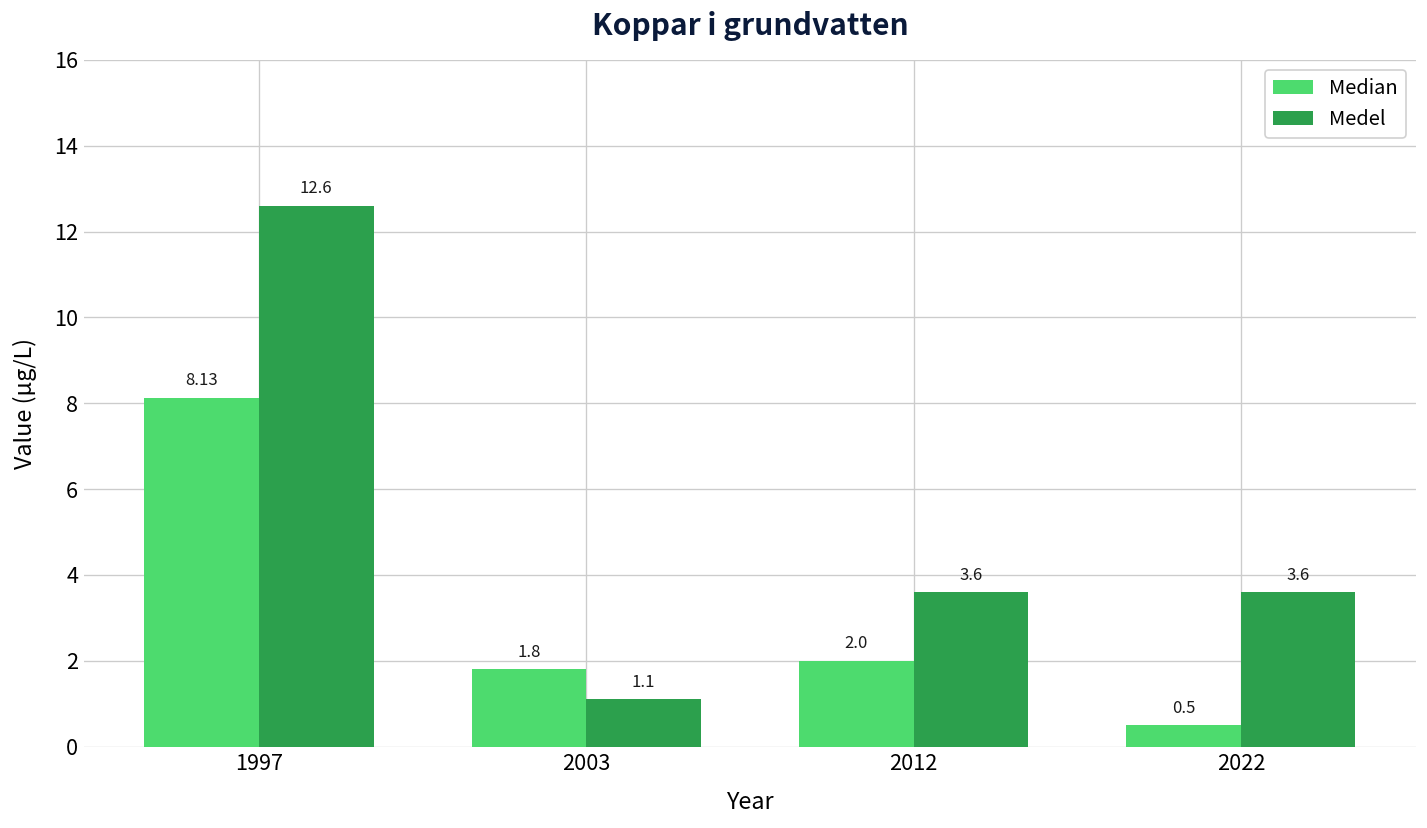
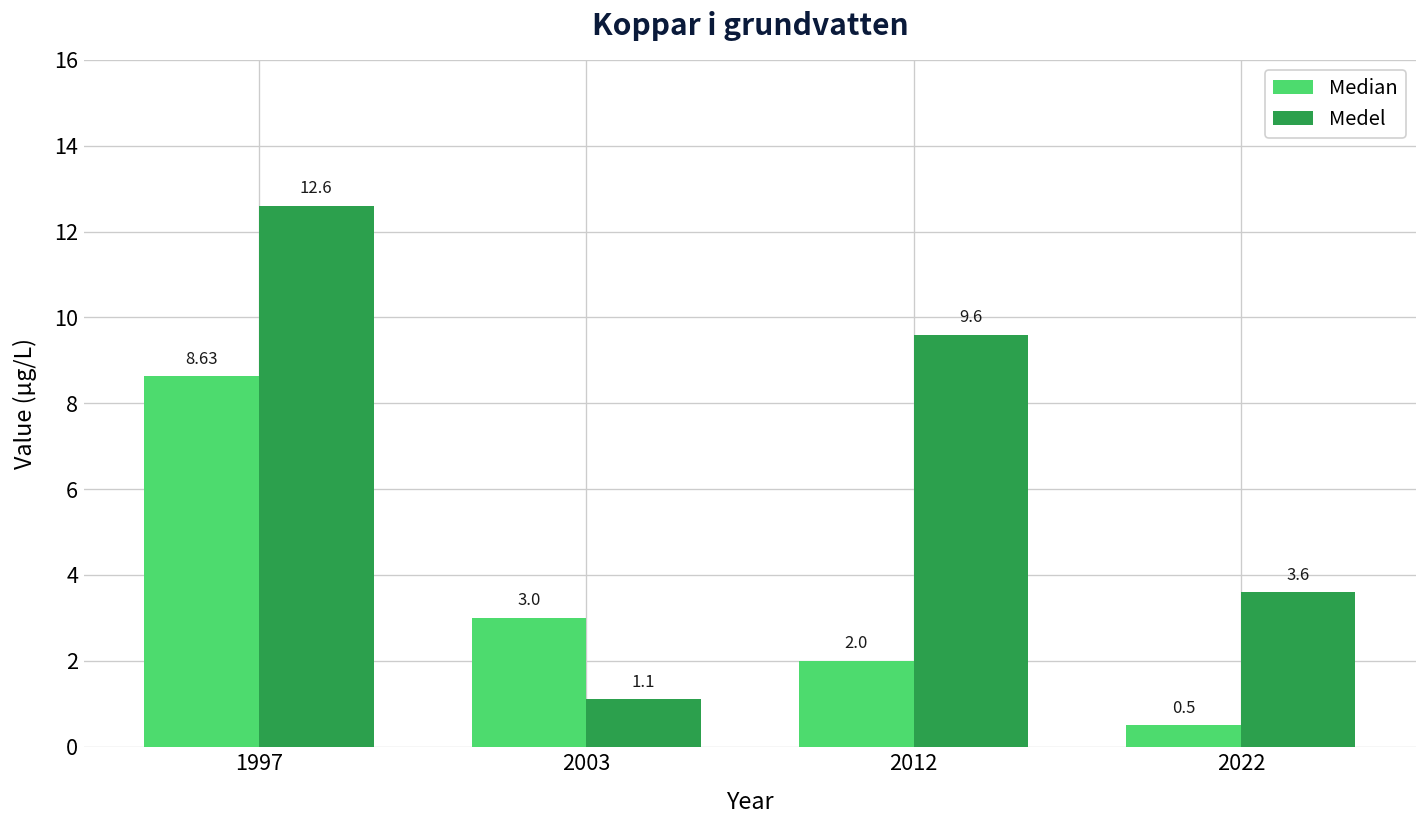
Median, 1997: 8.13 -> 8.63
Median, 2003: 1.8 -> 3.0
Medel, 2012: 3.6 -> 9.6
